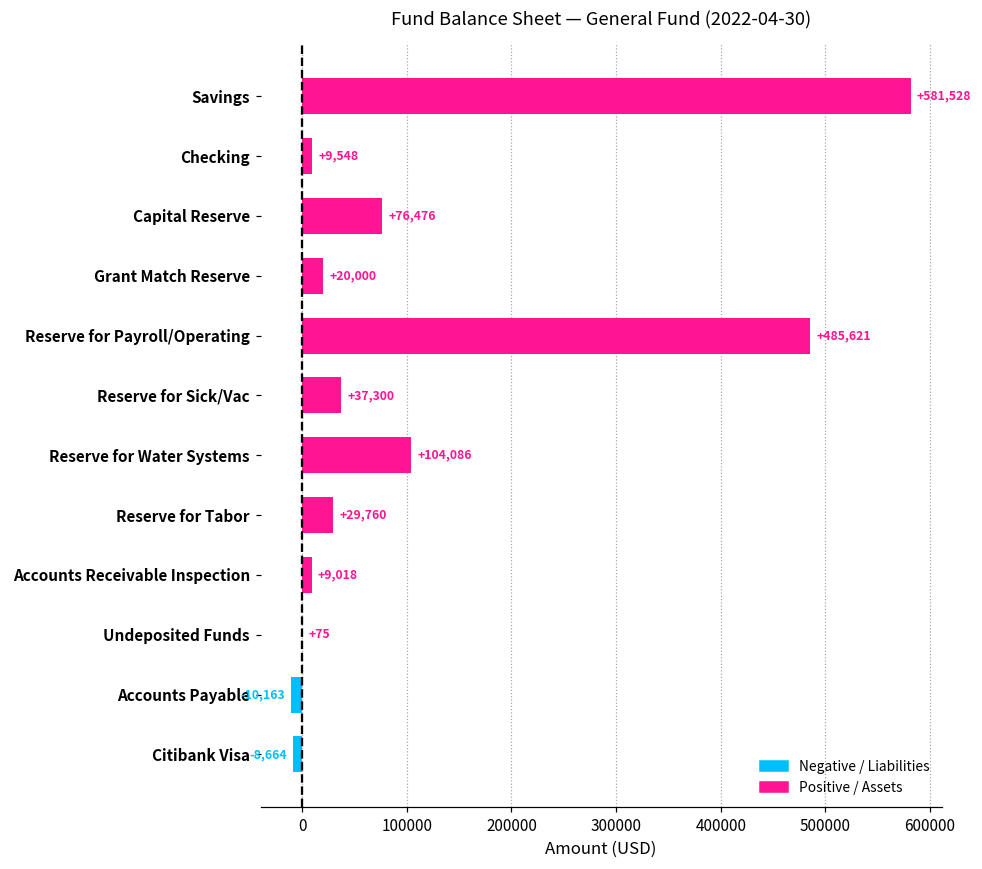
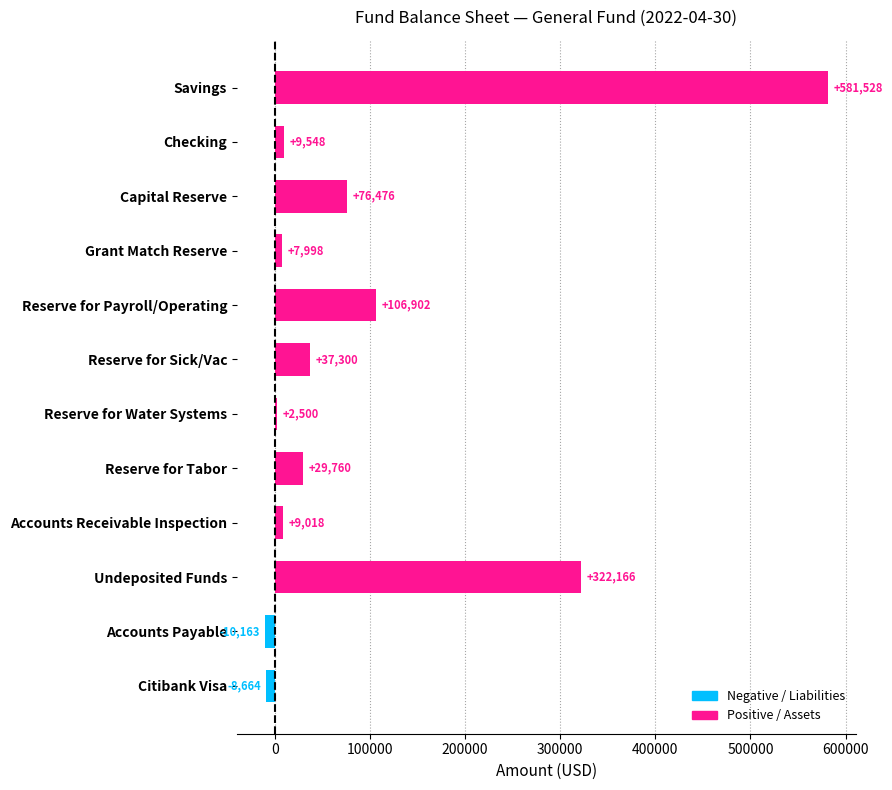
Grant Match Reserve: +20,000 -> +7,998
Reserve for Payroll/Operating: +485,621 -> +106,902
Reserve for Water Systems: +104,086 -> +2,500
Undeposited Funds: +75 -> +322,166
